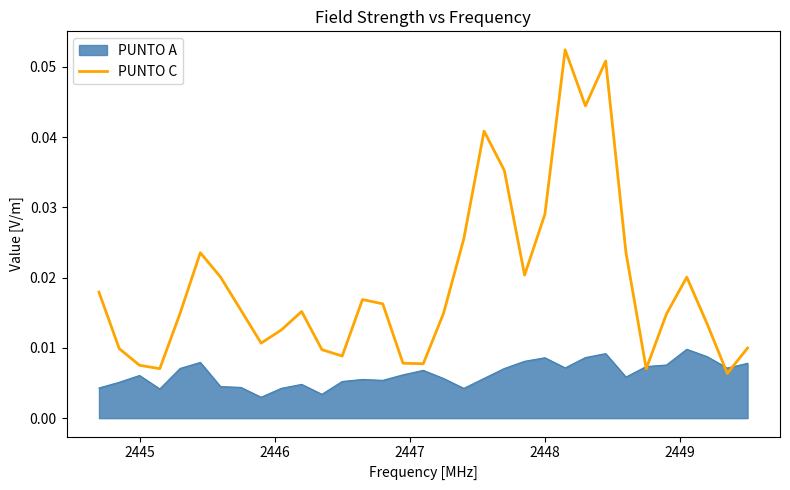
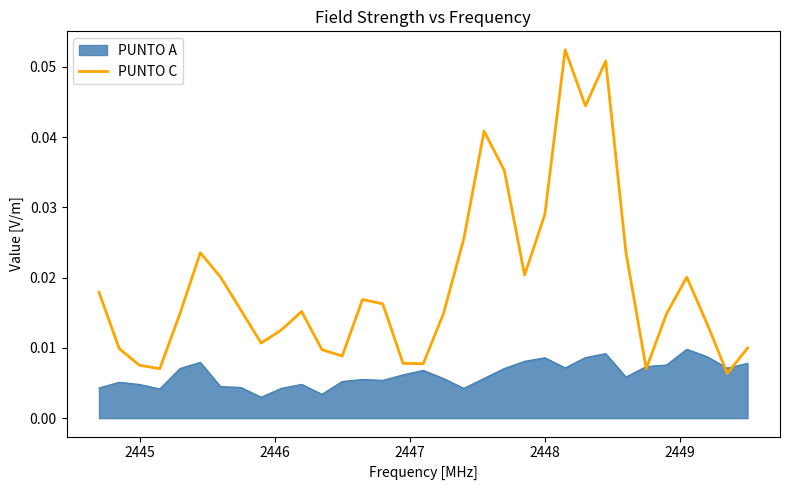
PUNTO A, 2445: 0.006 -> 0.005
